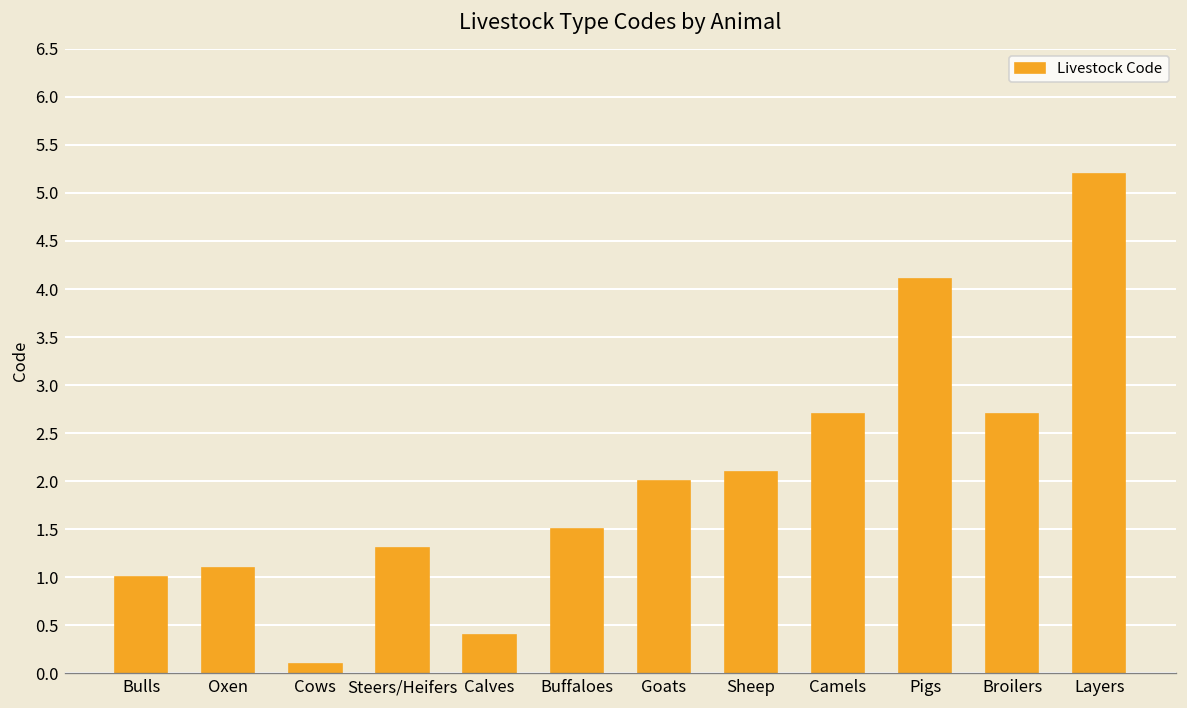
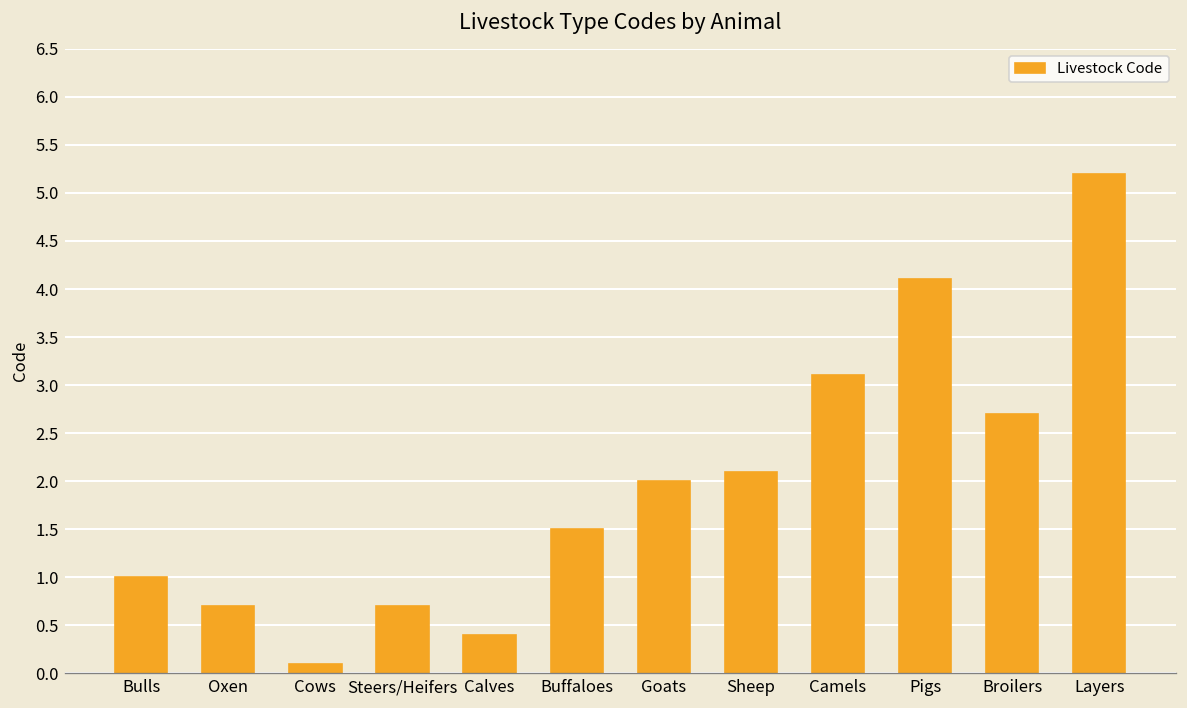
Oxen: 1.1 -> 0.7
Steers/Heifers: 1.3 -> 0.7
Camels: 2.7 -> 3.1
